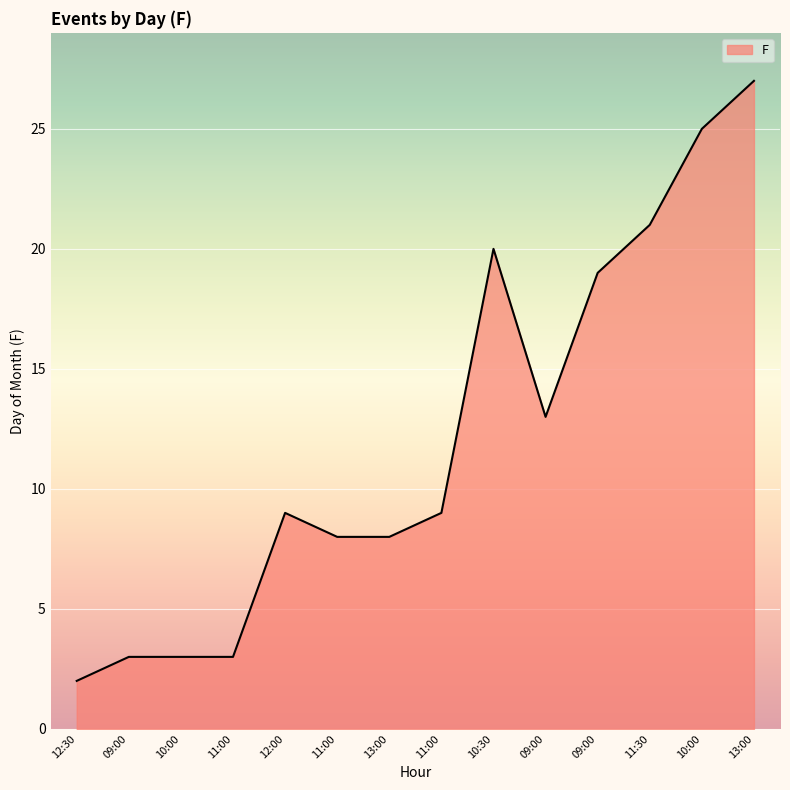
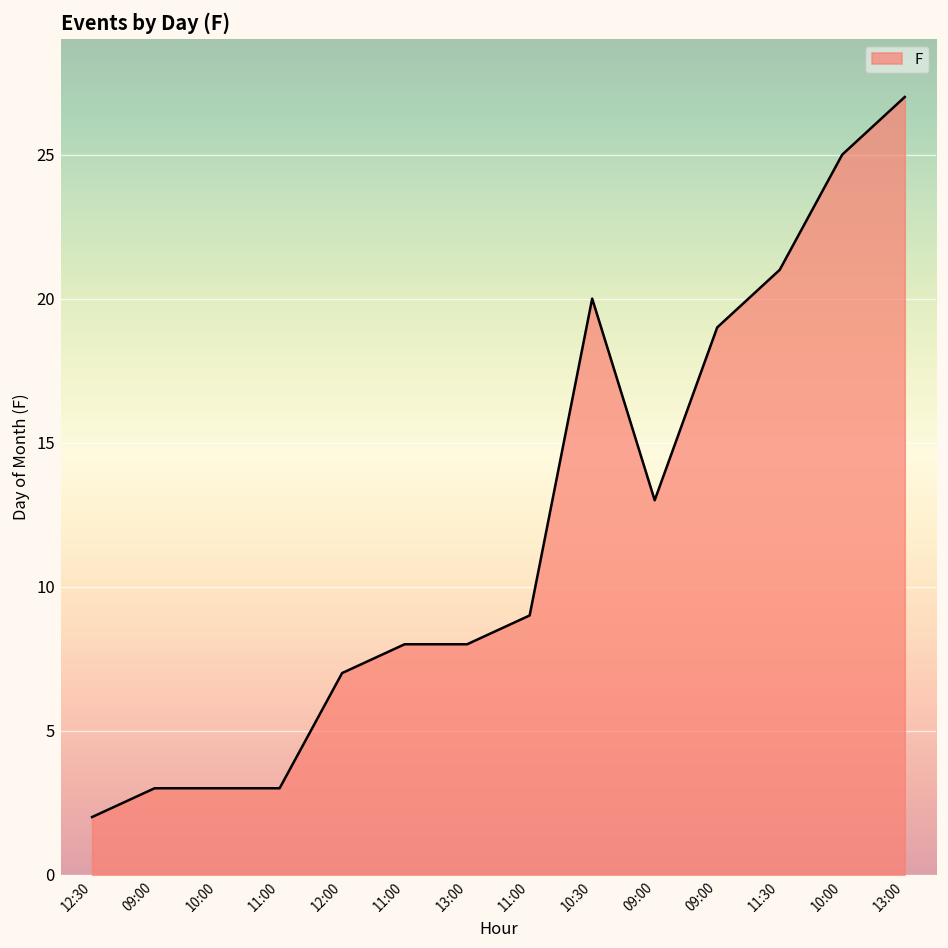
12:00: 9 -> 7
